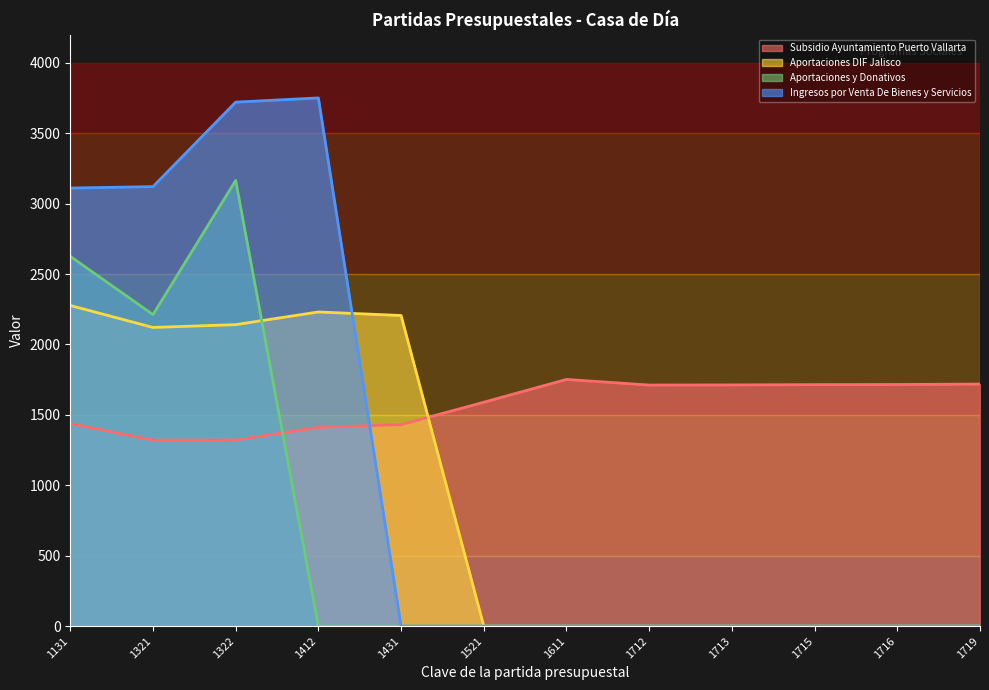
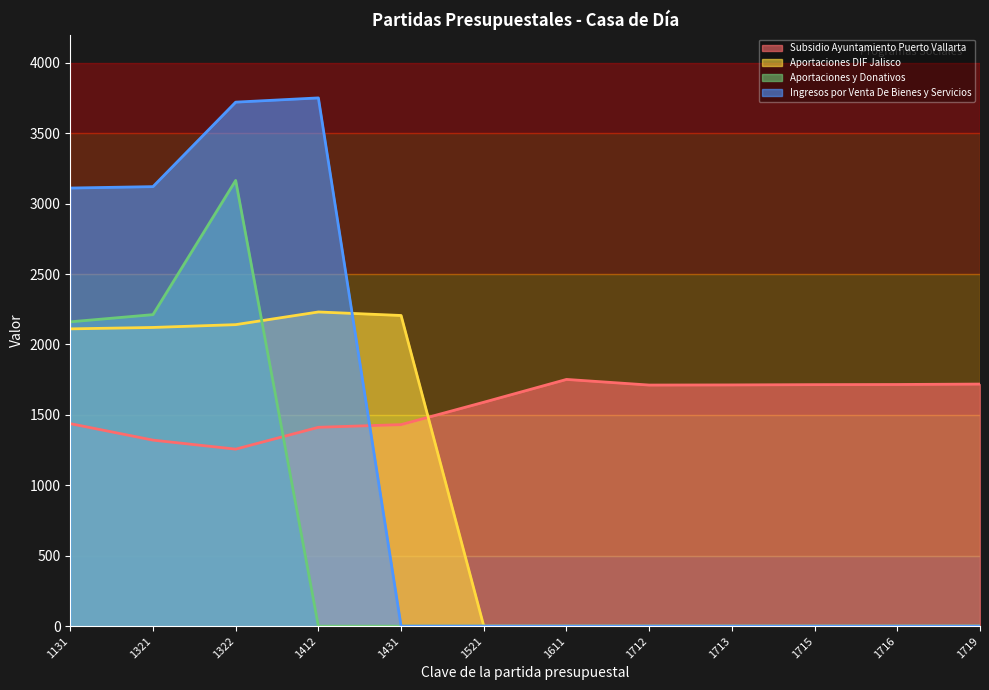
Aportaciones DIF Jalisco, 1131: 2280 -> 2110
Aportaciones y Donativos, 1131: 2630 -> 2160
Subsidio Ayuntamiento Puerto Vallarta, 1322: 1320 -> 1260
